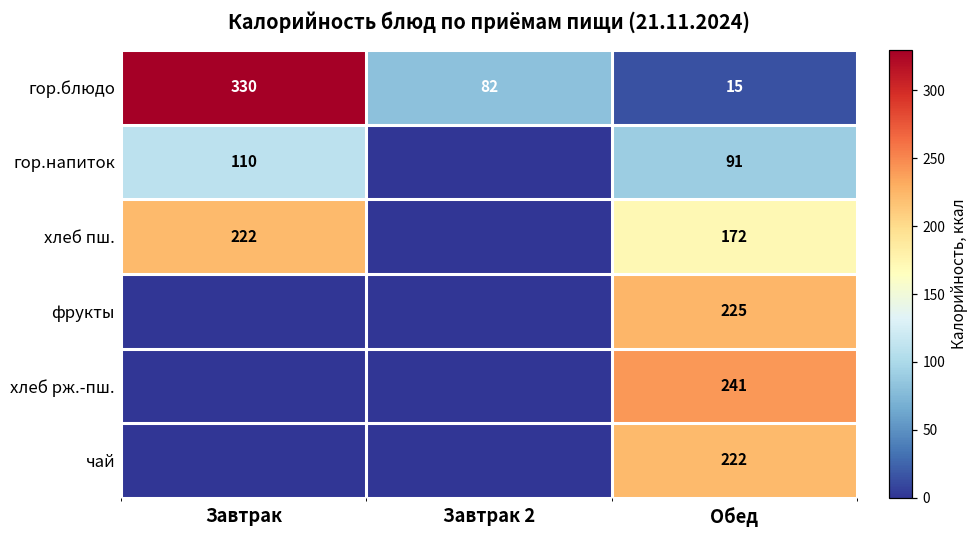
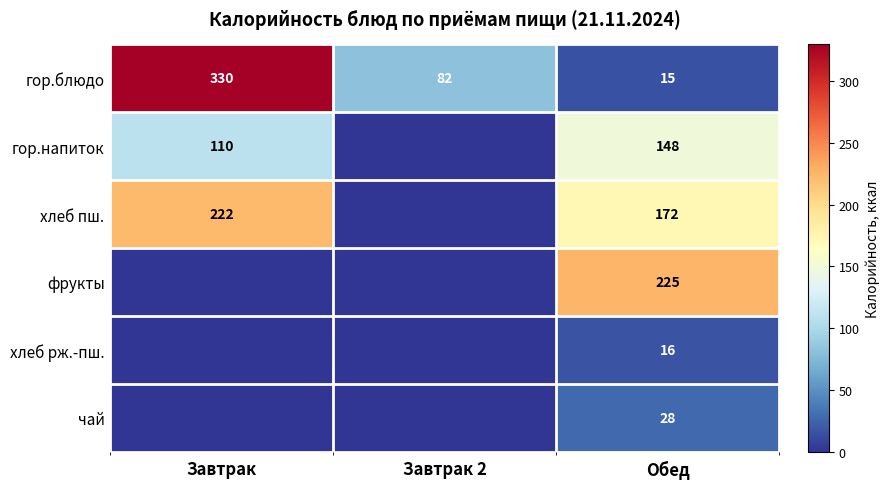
гор.напиток, Обед: 91 -> 148
хлеб рж.-пш., Обед: 241 -> 16
чай, Обед: 222 -> 28
